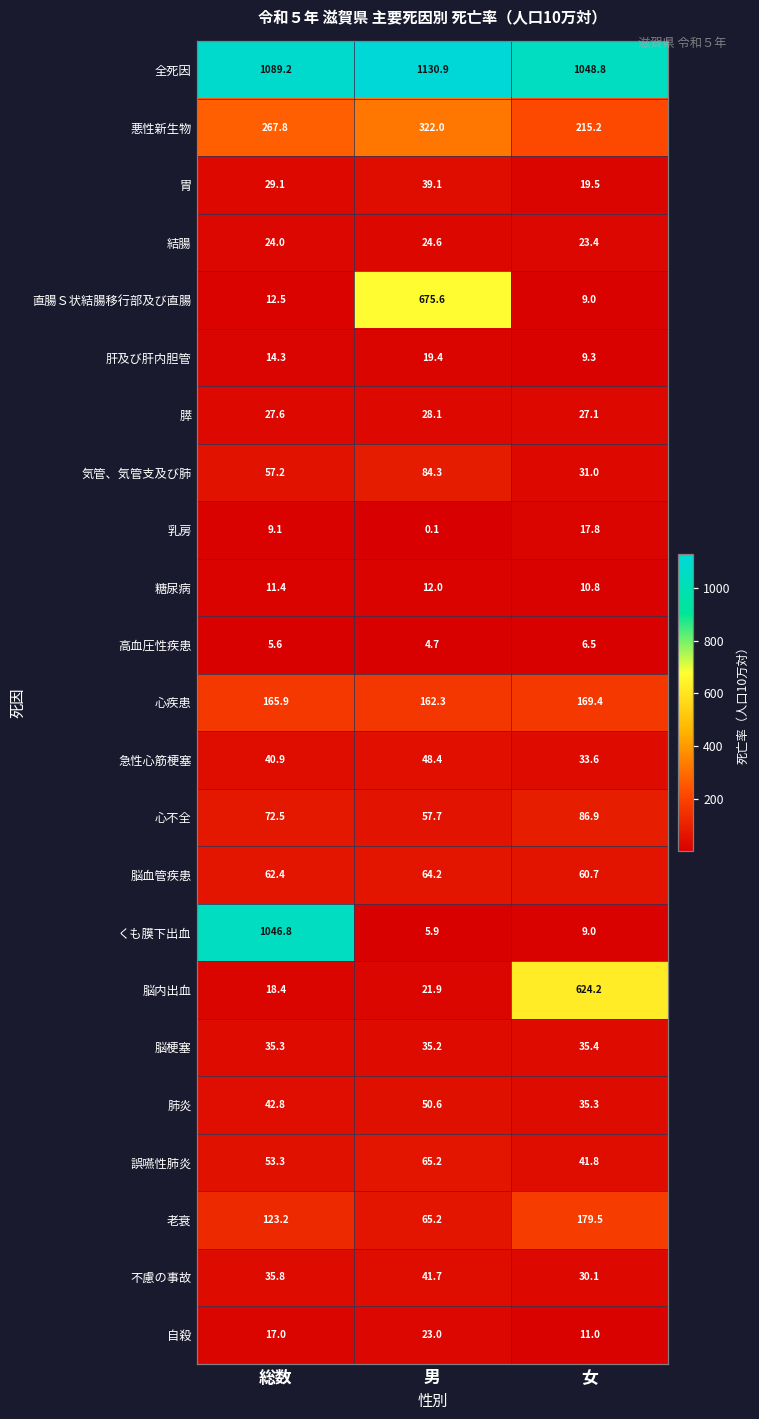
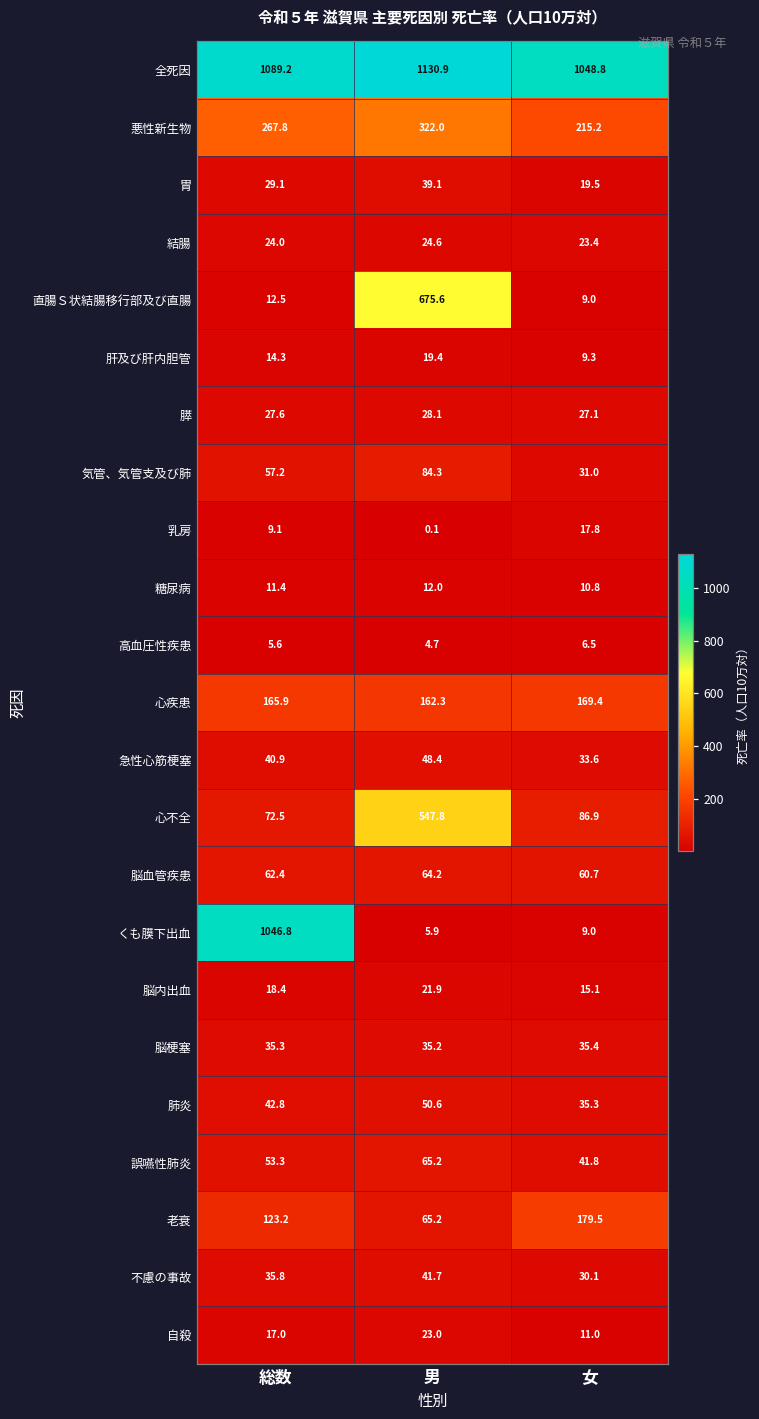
心不全, 男: 57.7 -> 547.8
脳内出血, 女: 624.2 -> 15.1
